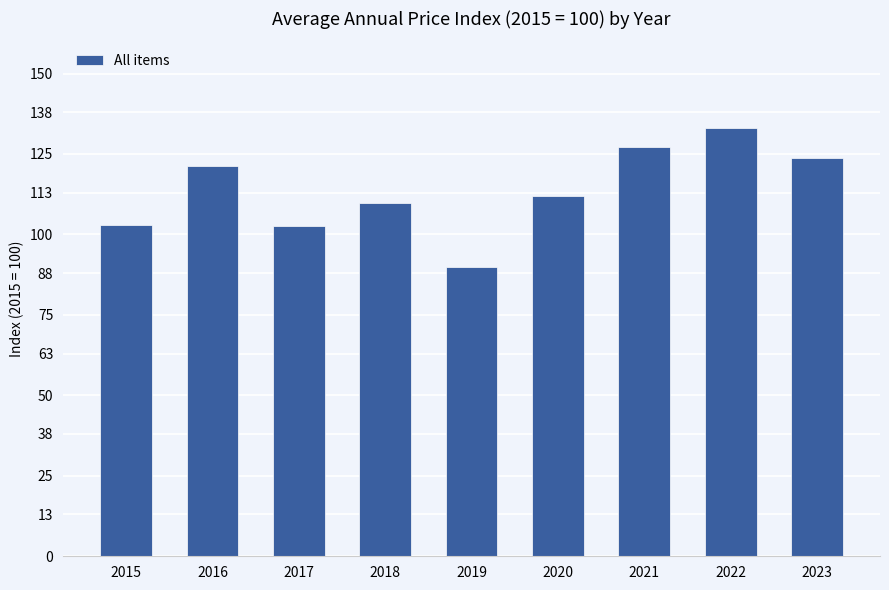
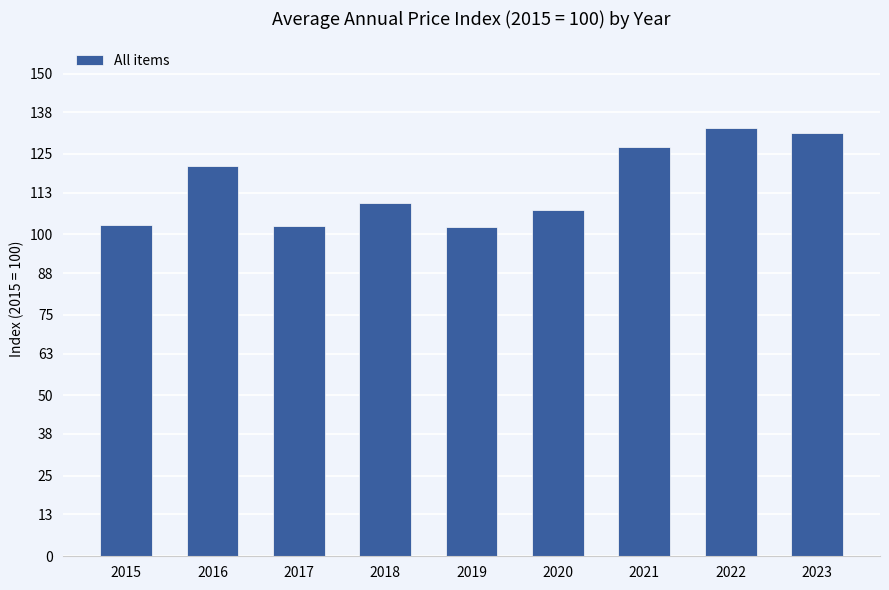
2019: 90 -> 102
2020: 112 -> 107
2023: 124 -> 131
